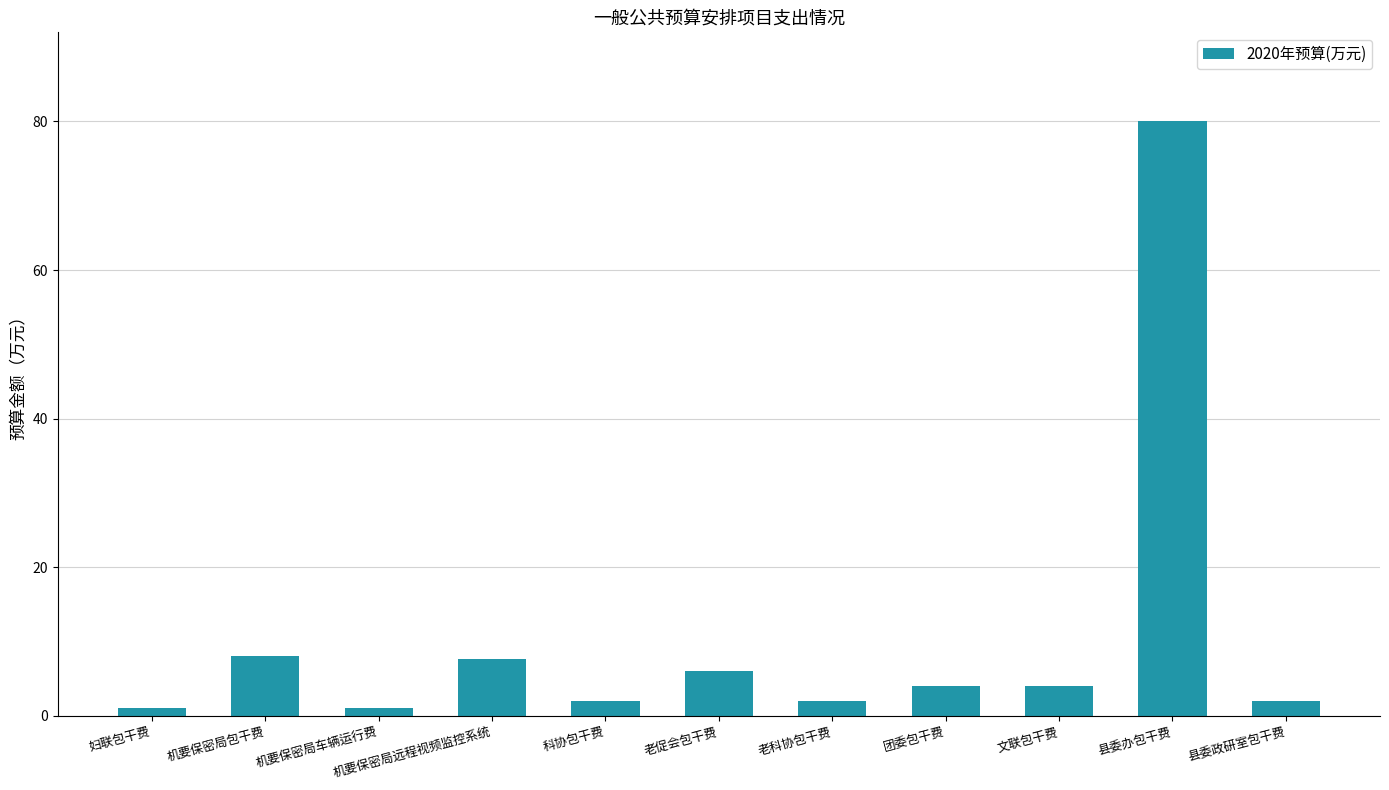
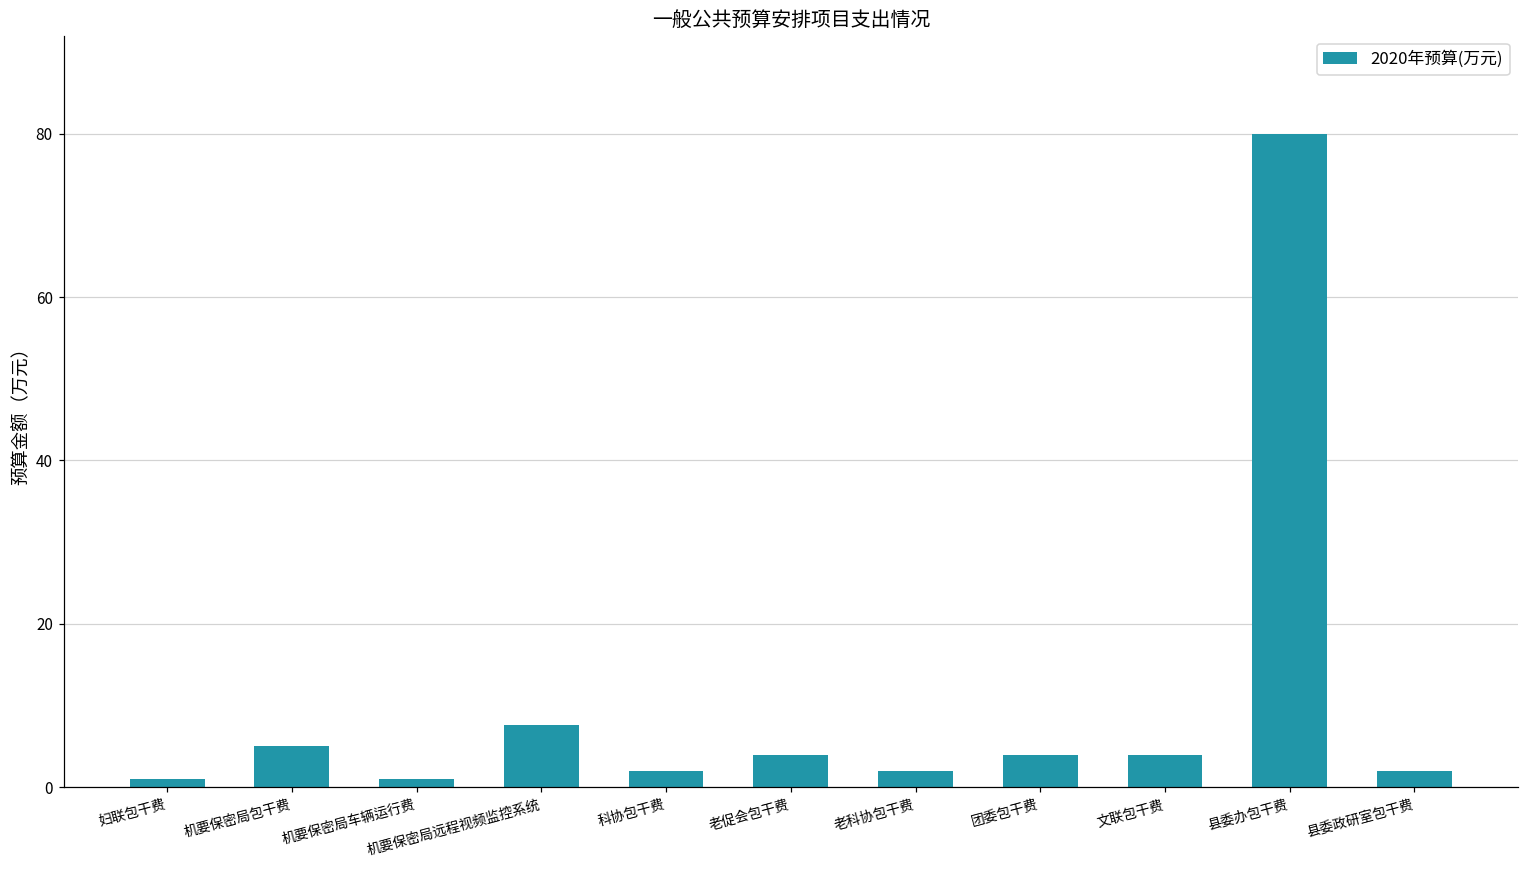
机要保密局包干费: 8 -> 5
老促会包干费: 6 -> 4
